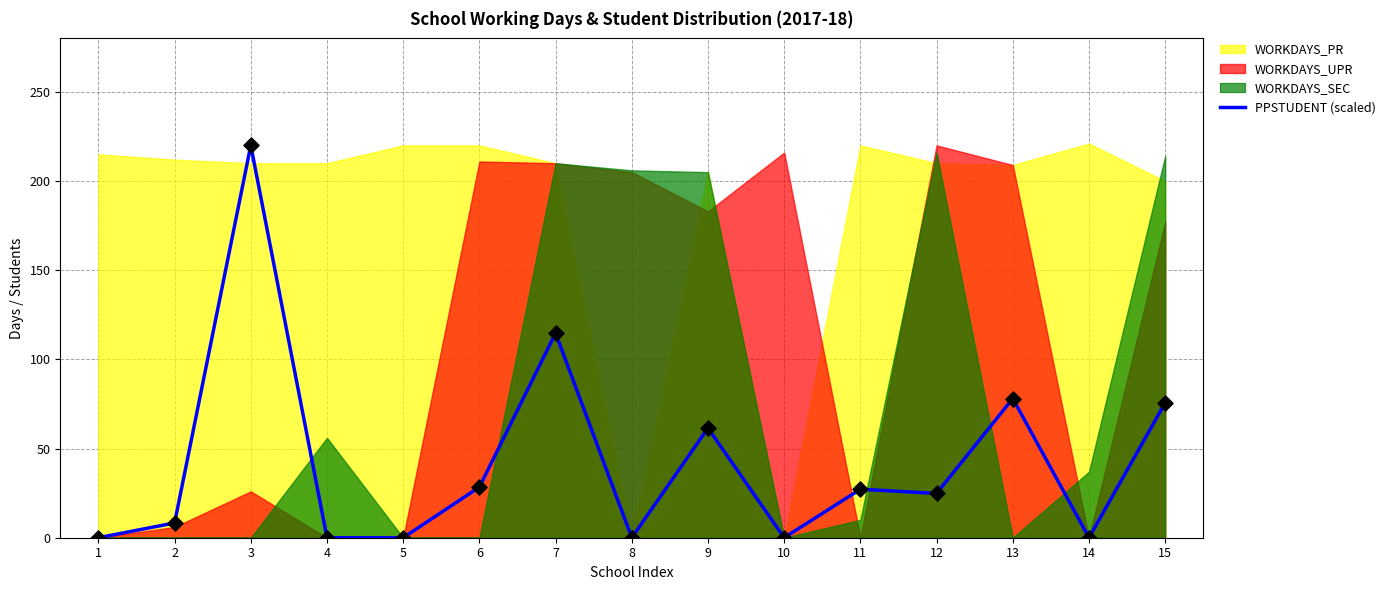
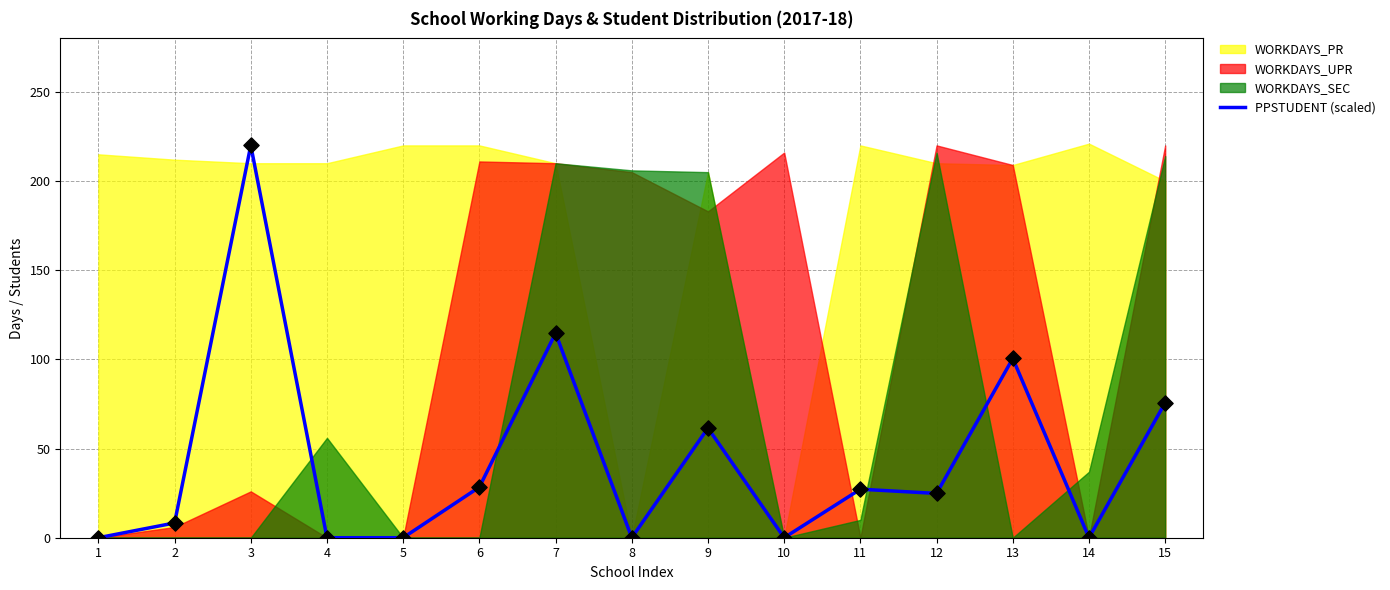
PPSTUDENT (scaled), 13: 78 -> 101
WORKDAYS_UPR, 15: 177 -> 220
